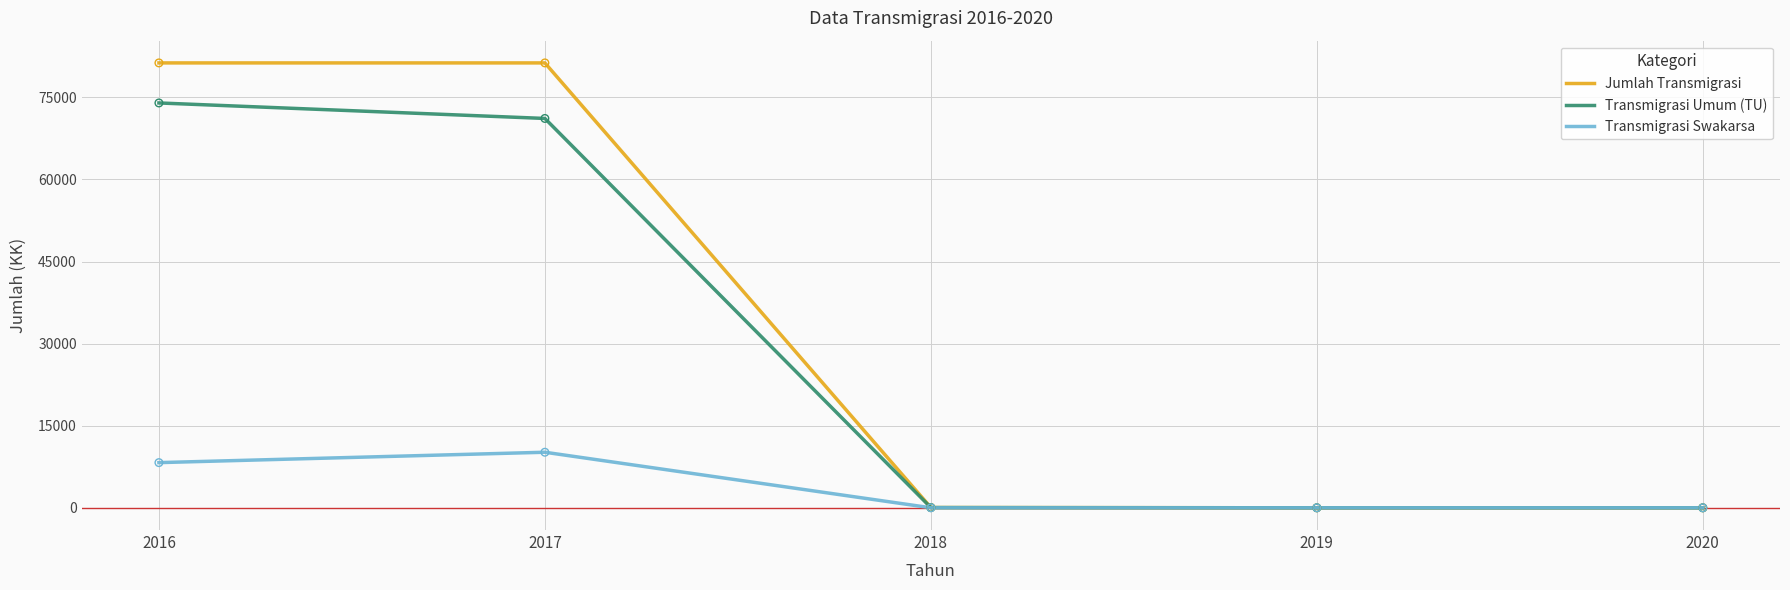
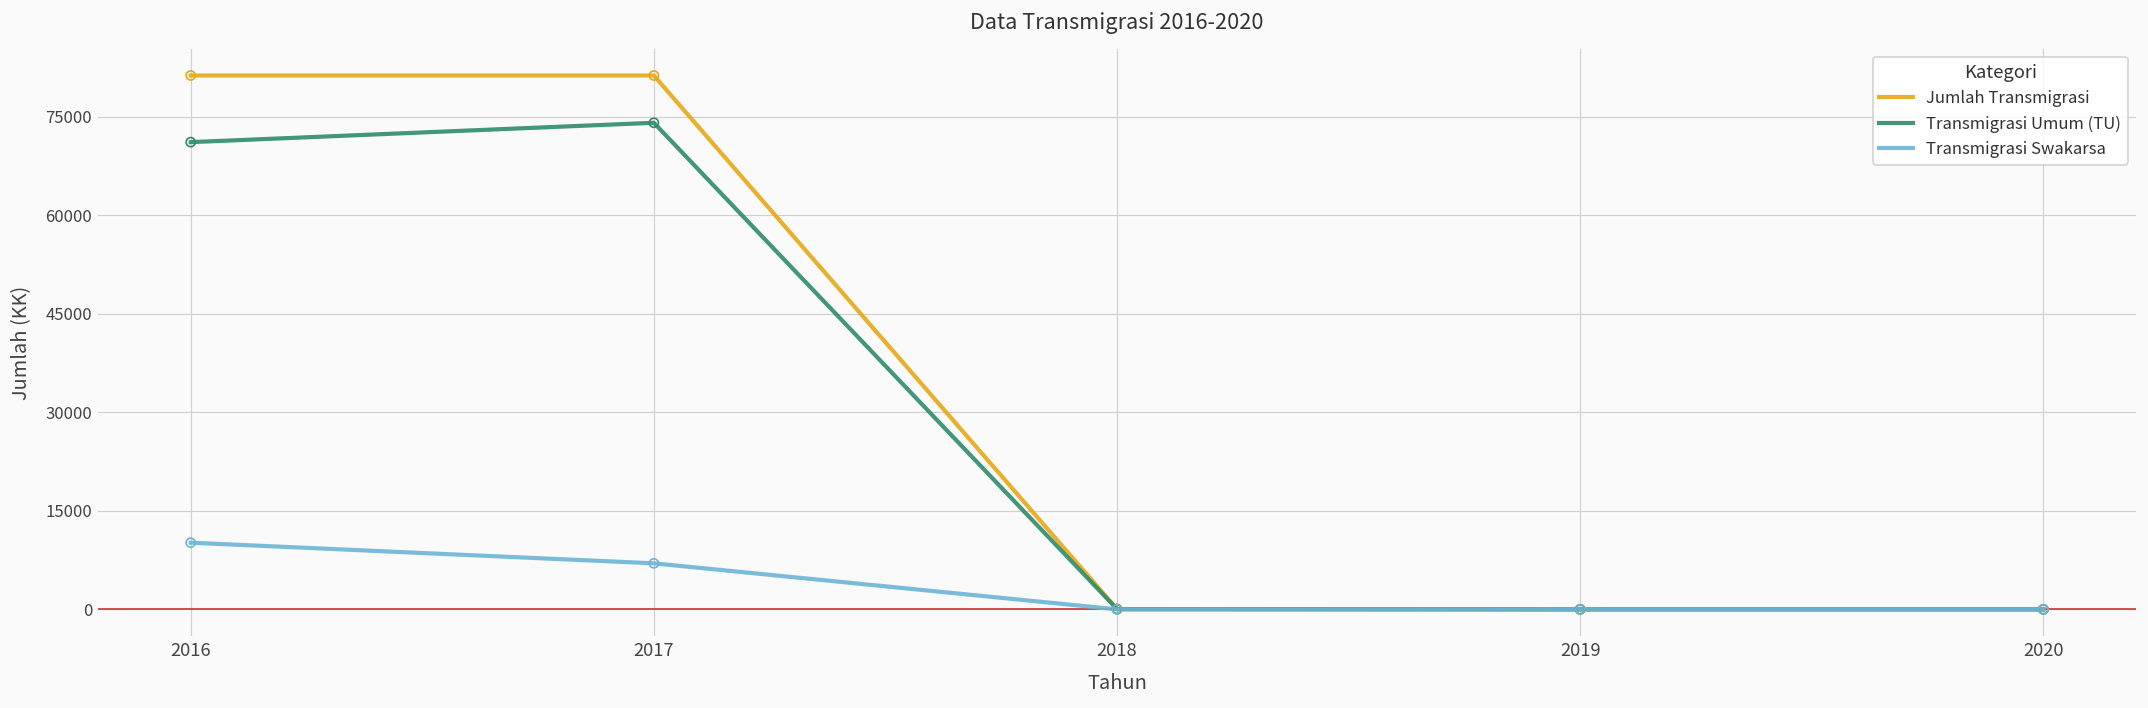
Transmigrasi Umum (TU), 2016: 74000 -> 71000
Transmigrasi Swakarsa, 2016: 8000 -> 10000
Transmigrasi Umum (TU), 2017: 71000 -> 74000
Transmigrasi Swakarsa, 2017: 10000 -> 7000
